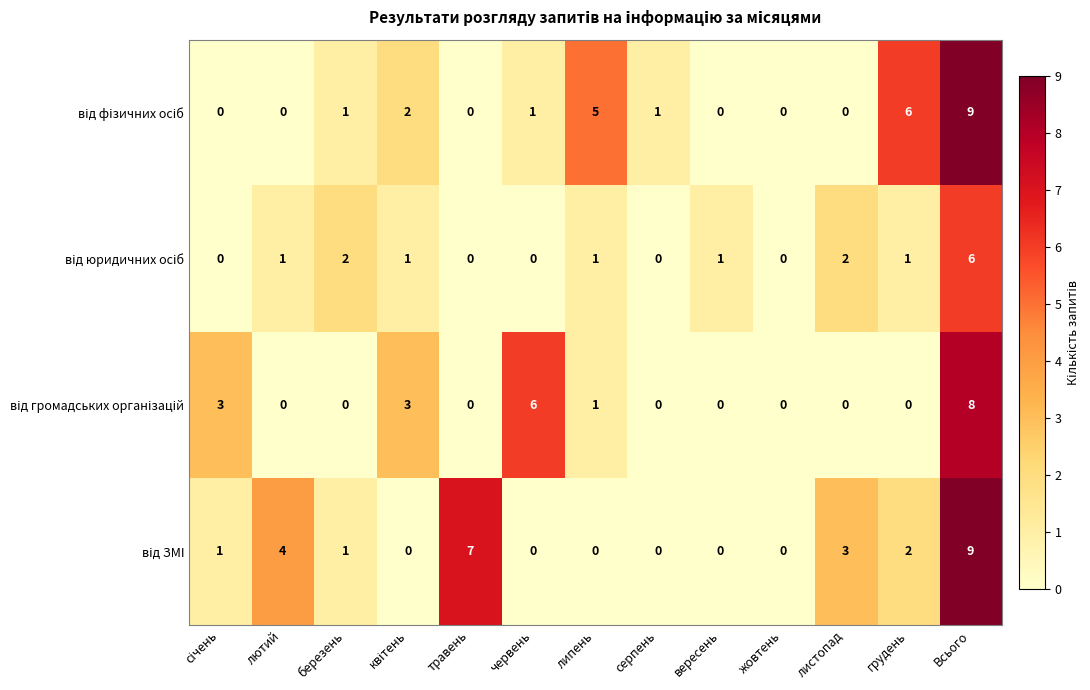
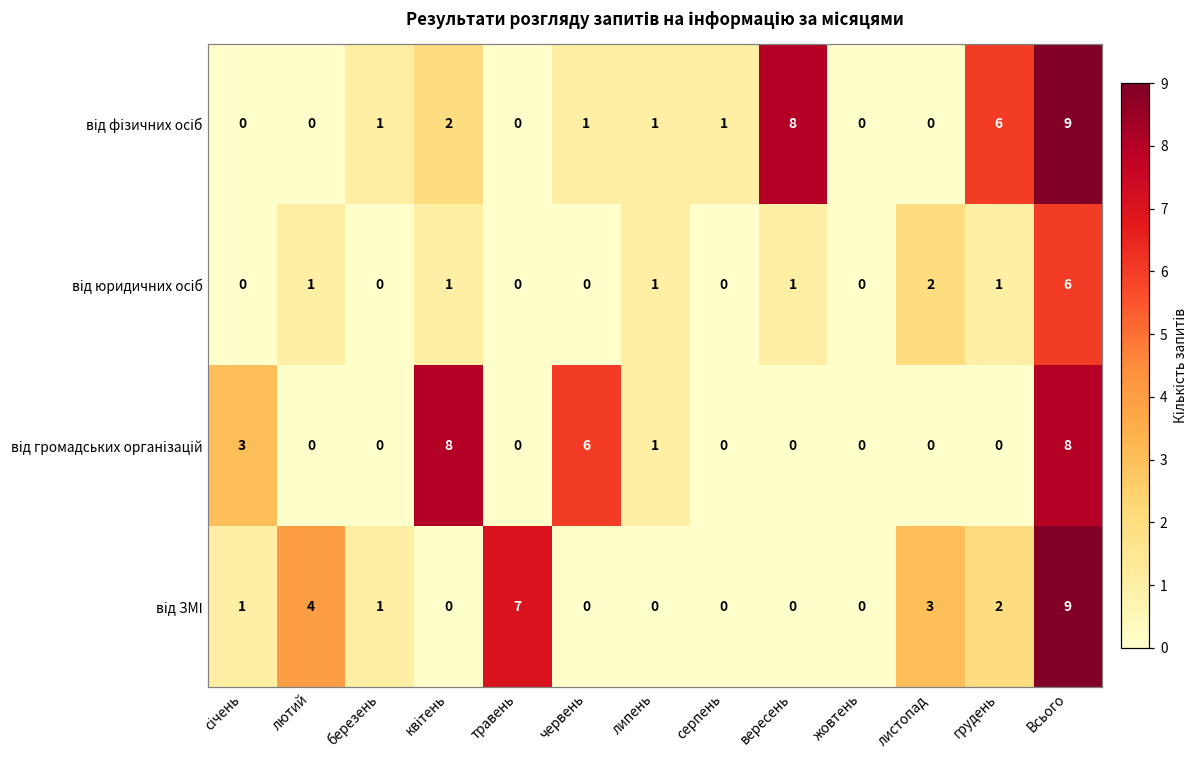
від фізичних осіб, липень: 5 -> 1
від фізичних осіб, вересень: 0 -> 8
від юридичних осіб, березень: 2 -> 0
від громадських організацій, квітень: 3 -> 8
